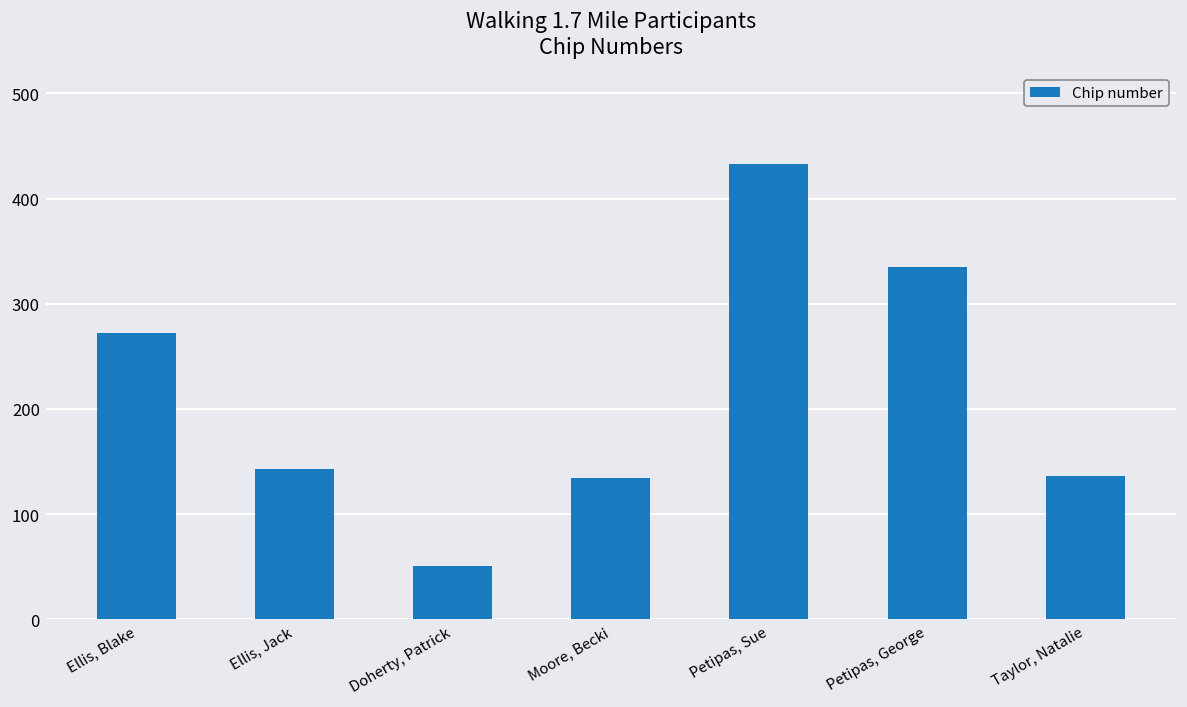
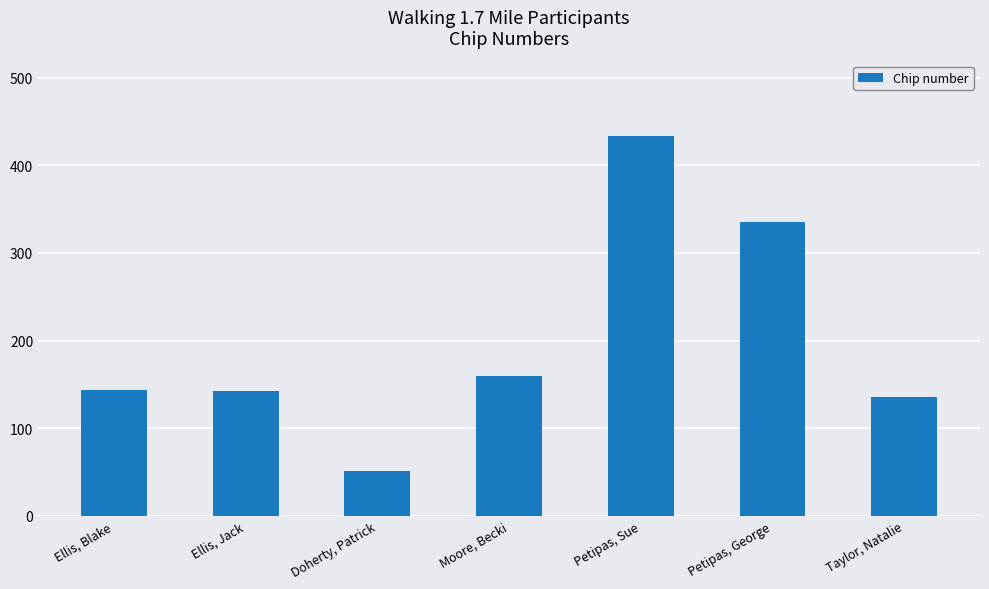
Ellis, Blake: 270 -> 140
Moore, Becki: 130 -> 160
